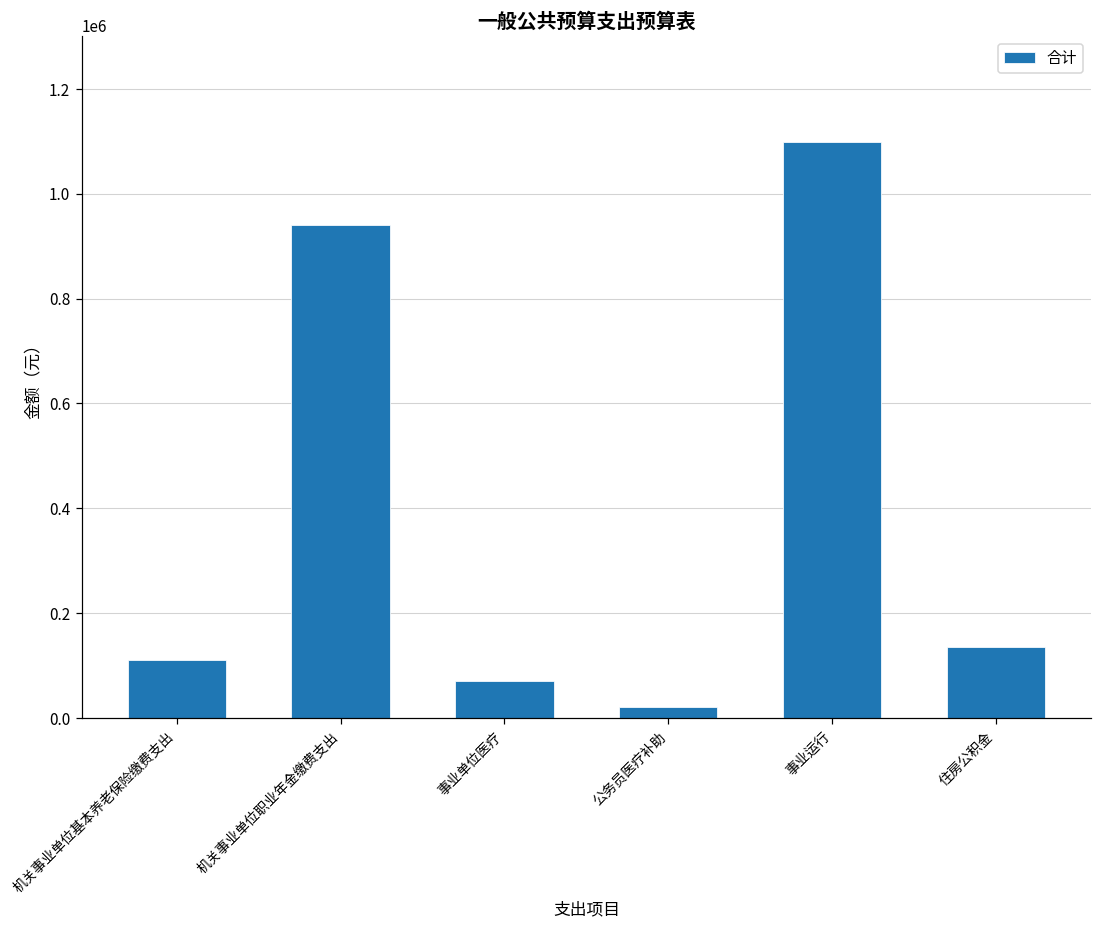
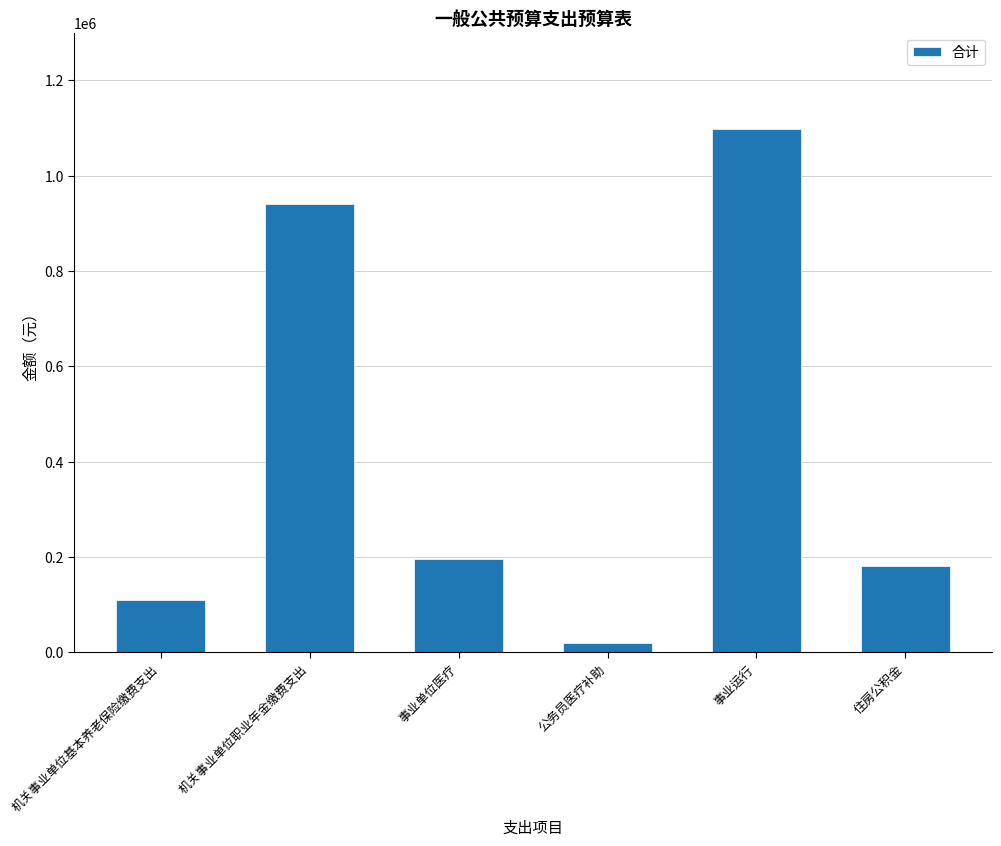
事业单位医疗: 70000 -> 200000
住房公积金: 140000 -> 180000
